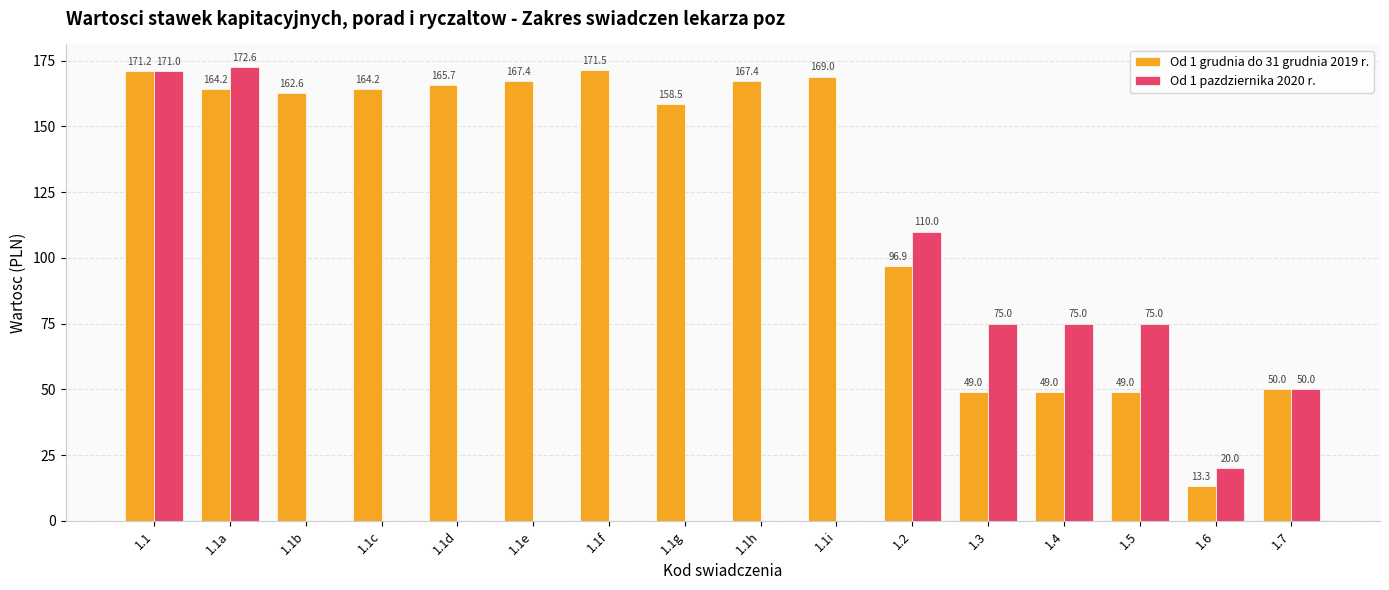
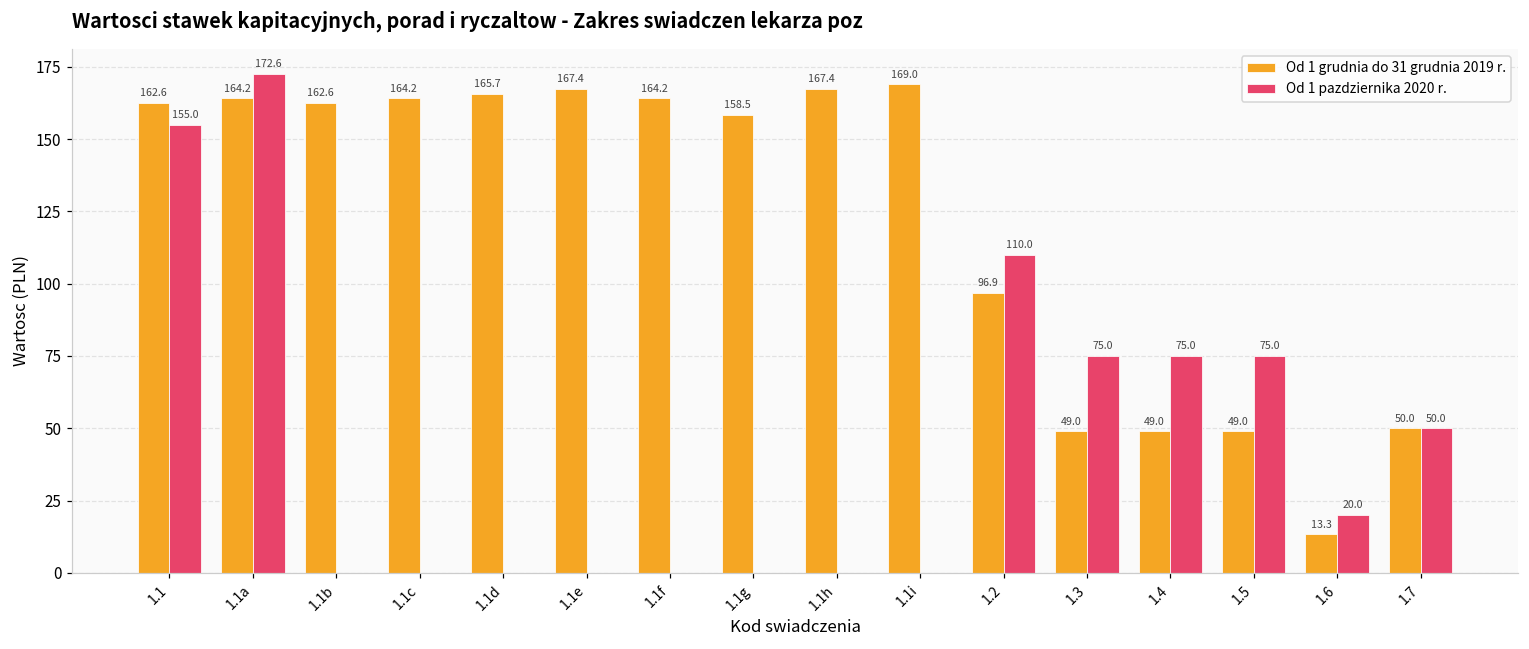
Od 1 grudnia do 31 grudnia 2019 r., 1.1: 171.2 -> 162.6
Od 1 pazdziernika 2020 r., 1.1: 171.0 -> 155.0
Od 1 grudnia do 31 grudnia 2019 r., 1.1f: 171.5 -> 164.2
